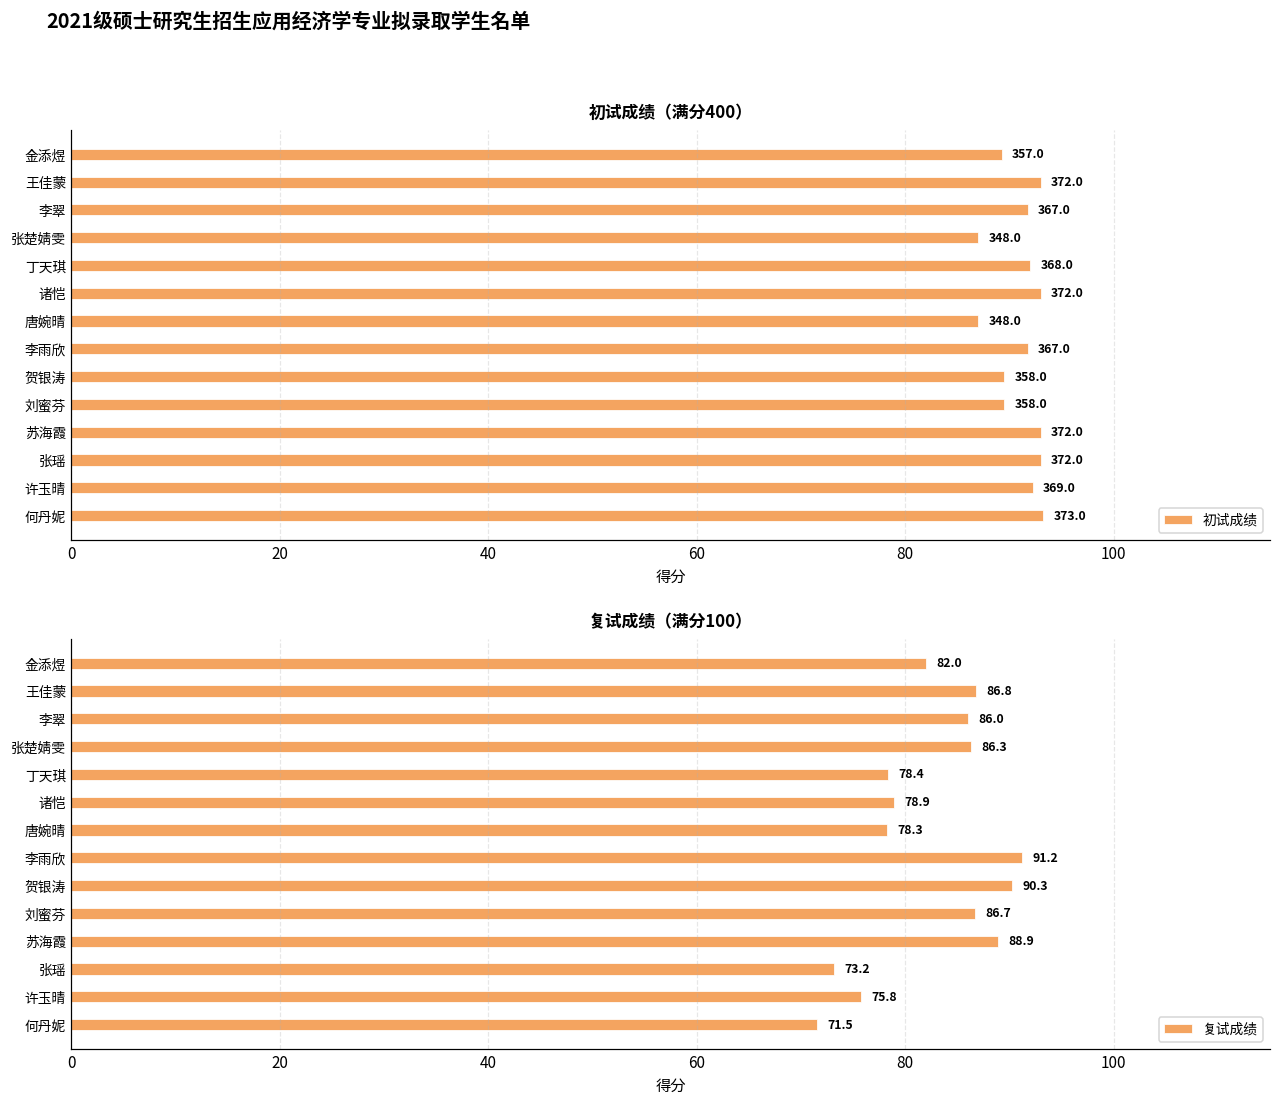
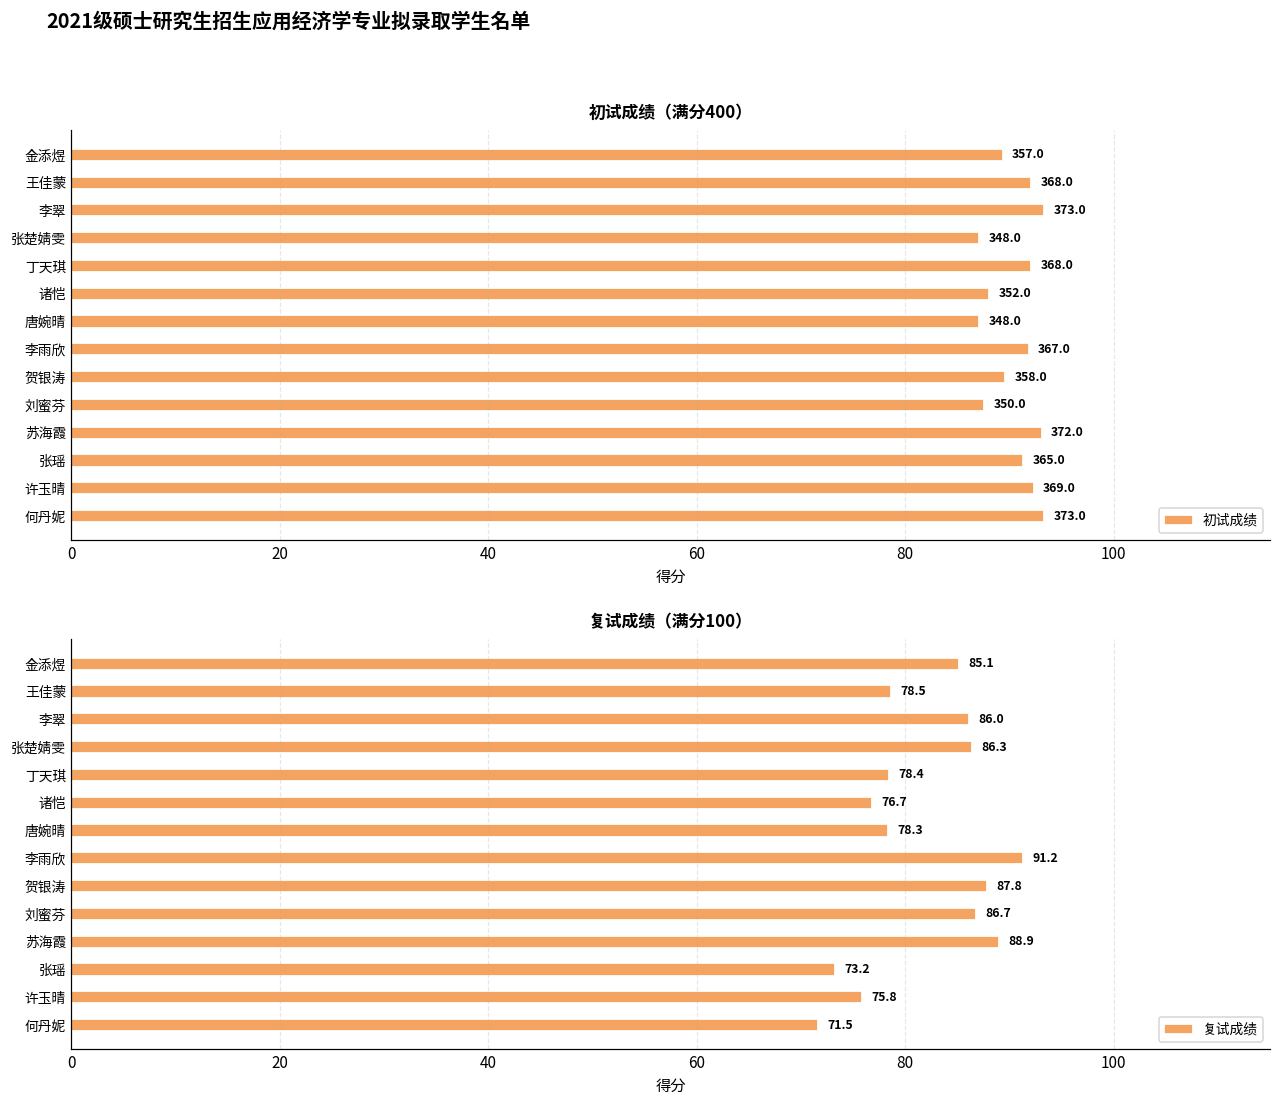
初试成绩（满分400）, 王佳蒙: 372.0 -> 368.0
初试成绩（满分400）, 李翠: 367.0 -> 373.0
初试成绩（满分400）, 诸恺: 372.0 -> 352.0
初试成绩（满分400）, 刘蜜芬: 358.0 -> 350.0
初试成绩（满分400）, 张瑶: 372.0 -> 365.0
复试成绩（满分100）, 金添煜: 82.0 -> 85.1
复试成绩（满分100）, 王佳蒙: 86.8 -> 78.5
复试成绩（满分100）, 诸恺: 78.9 -> 76.7
复试成绩（满分100）, 贺银涛: 90.3 -> 87.8
